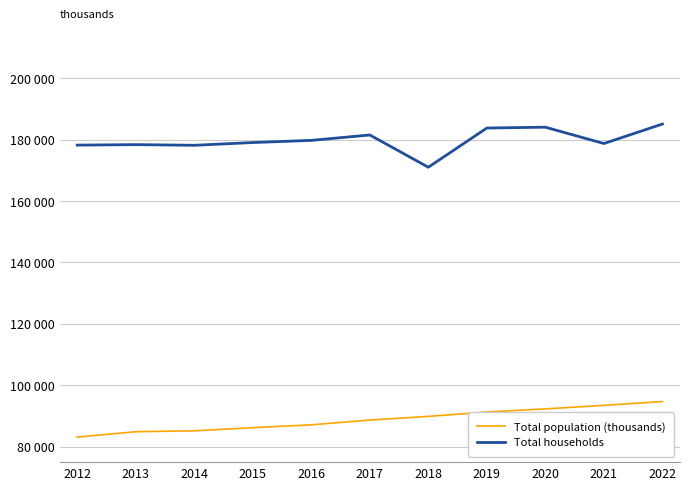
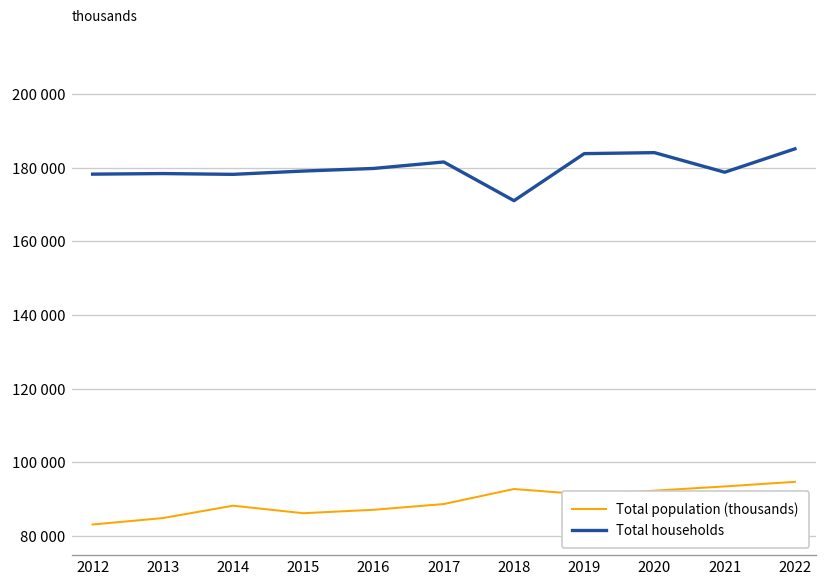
Total population (thousands), 2014: 85000 -> 88000
Total population (thousands), 2018: 90000 -> 93000
